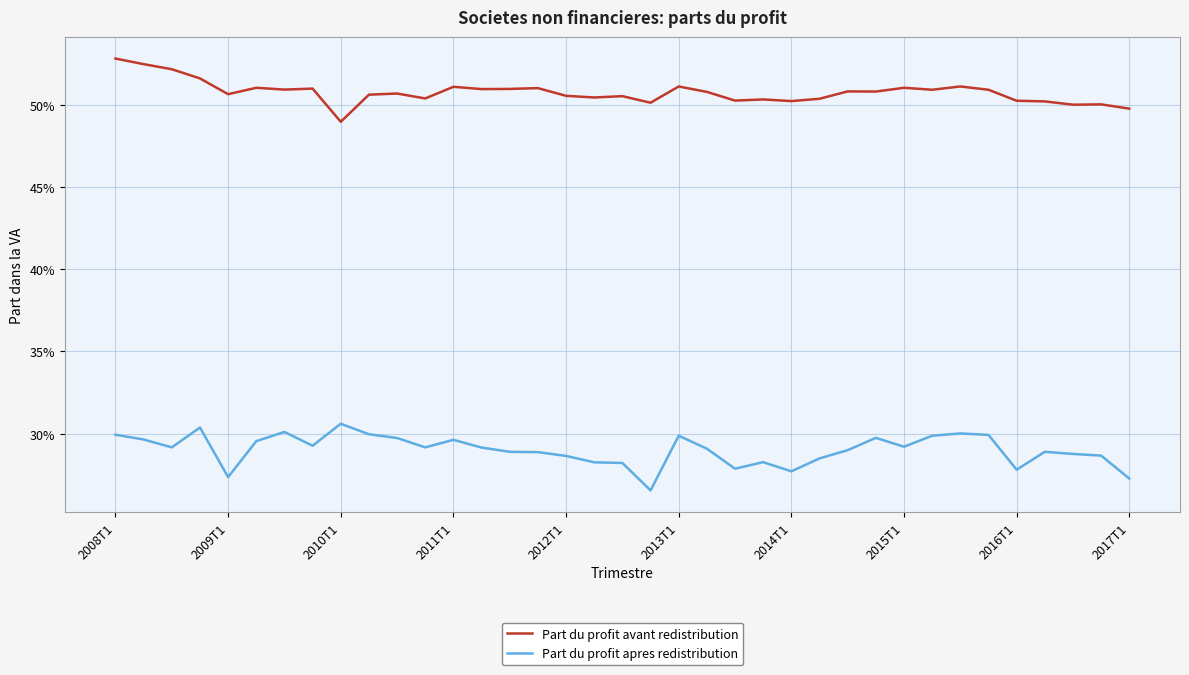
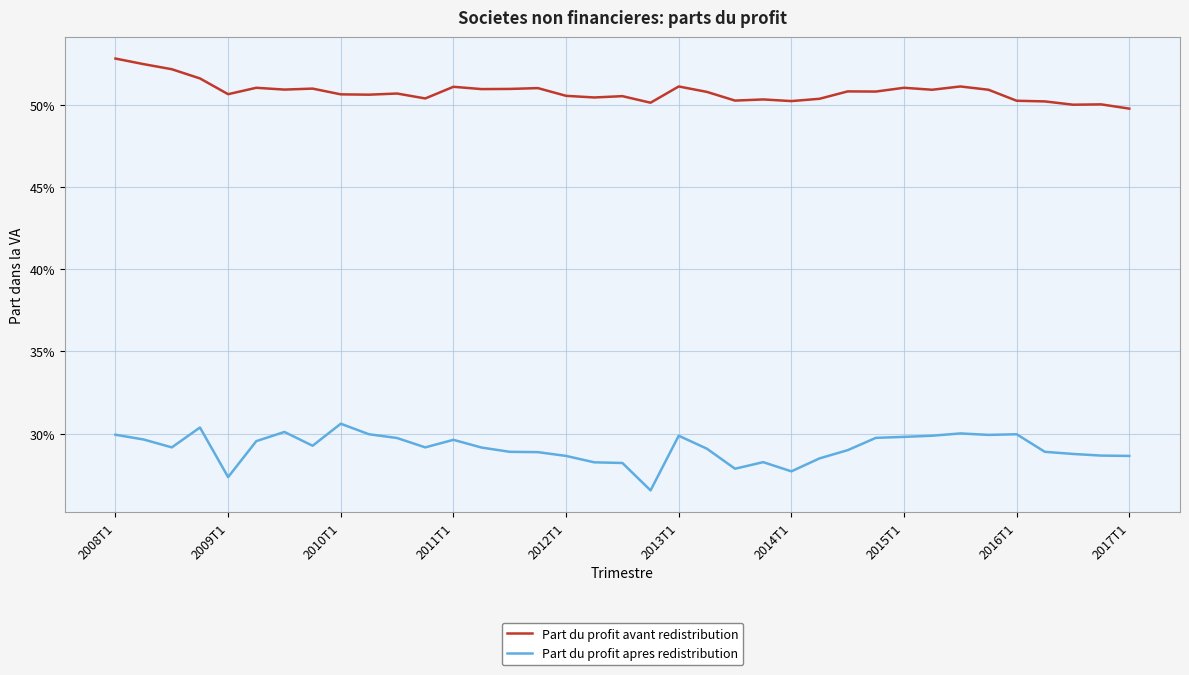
Part du profit avant redistribution, 2010T1: 49.0% -> 50.7%
Part du profit apres redistribution, 2015T1: 29.2% -> 29.8%
Part du profit apres redistribution, 2016T1: 27.8% -> 30.0%
Part du profit apres redistribution, 2017T1: 27.3% -> 28.6%
